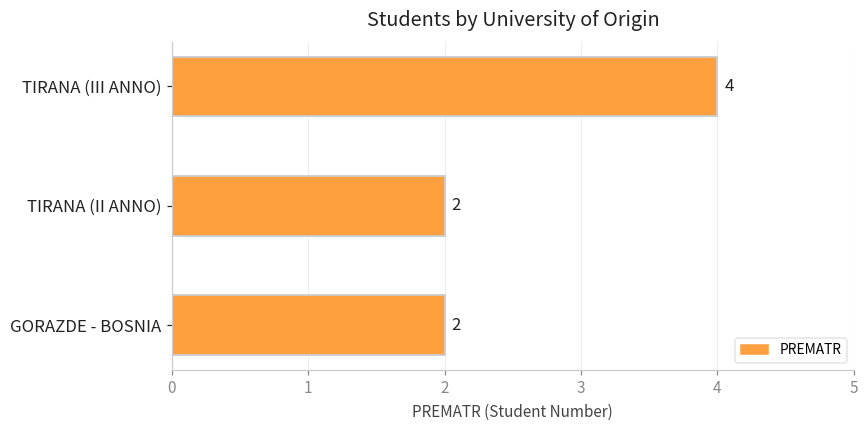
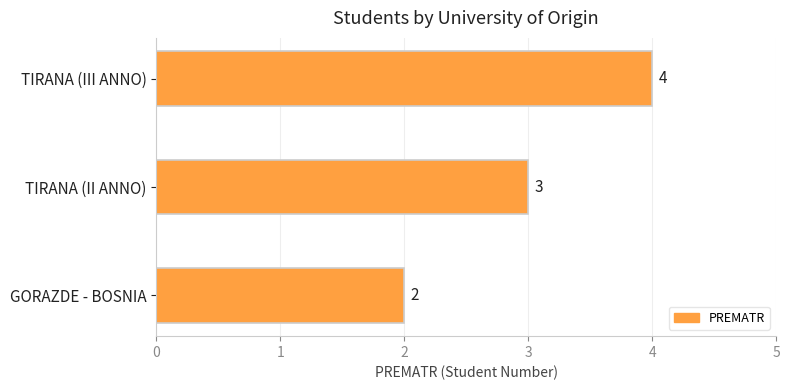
TIRANA (II ANNO): 2 -> 3
